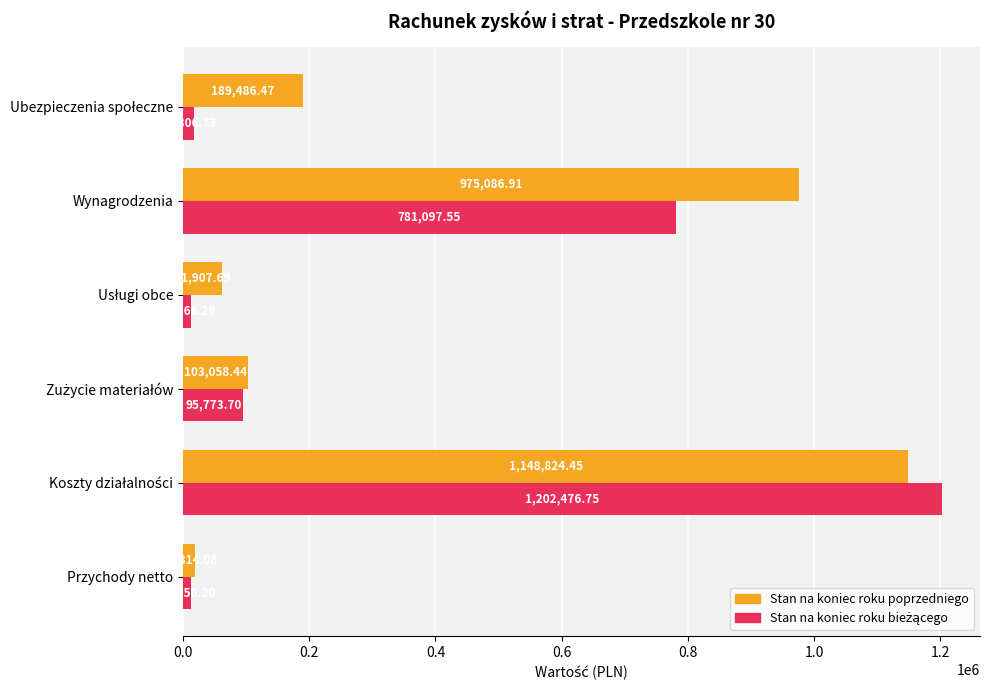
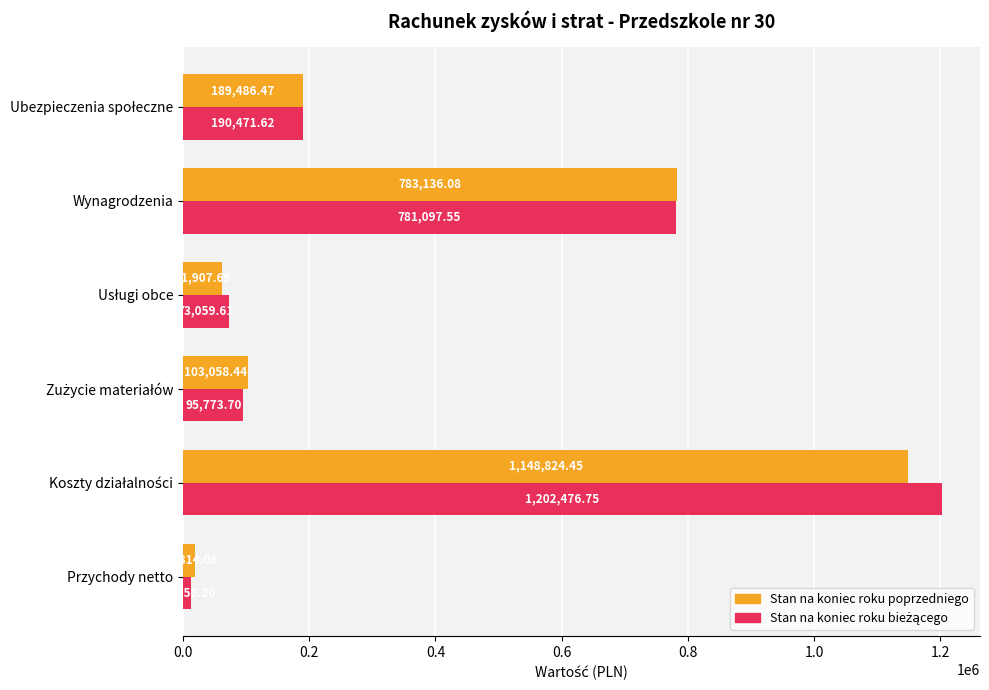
Stan na koniec roku bieżącego, Ubezpieczenia społeczne: 20000 -> 190000
Stan na koniec roku poprzedniego, Wynagrodzenia: 975,086.91 -> 783,136.08
Stan na koniec roku bieżącego, Usługi obce: 10000 -> 70000
